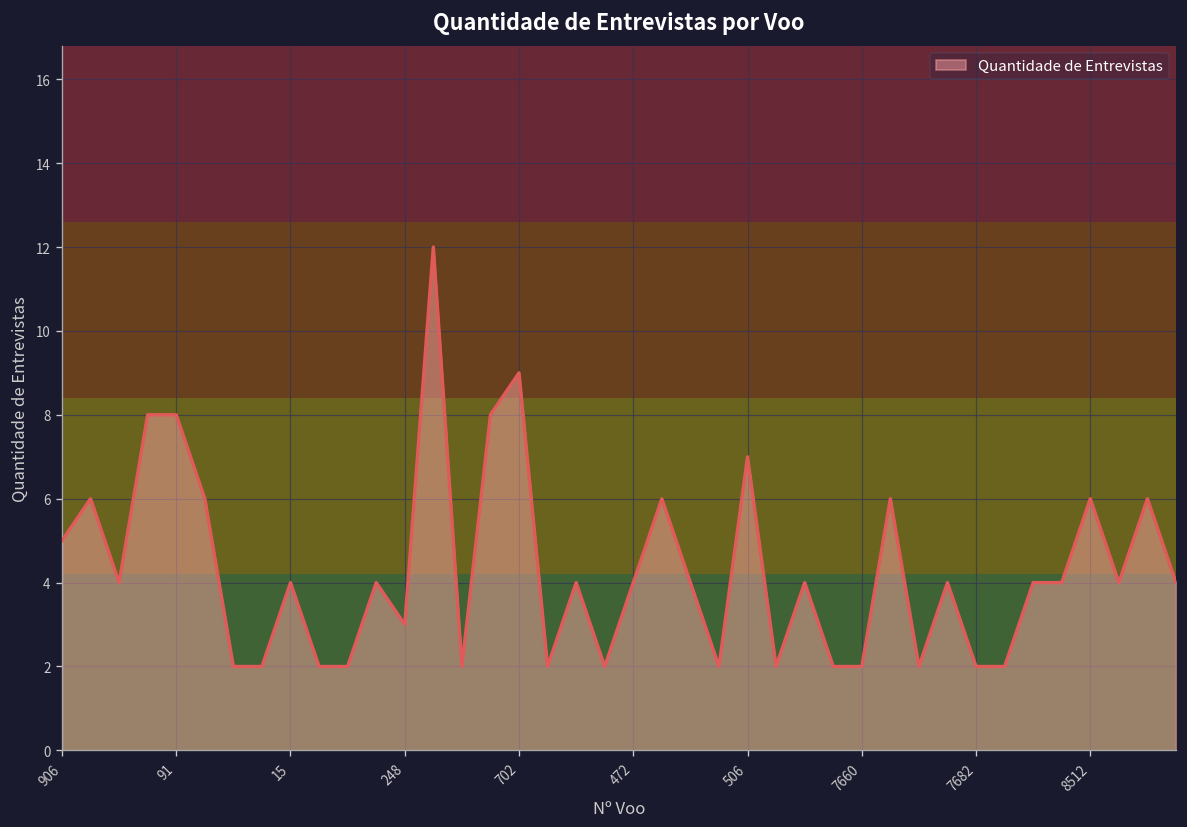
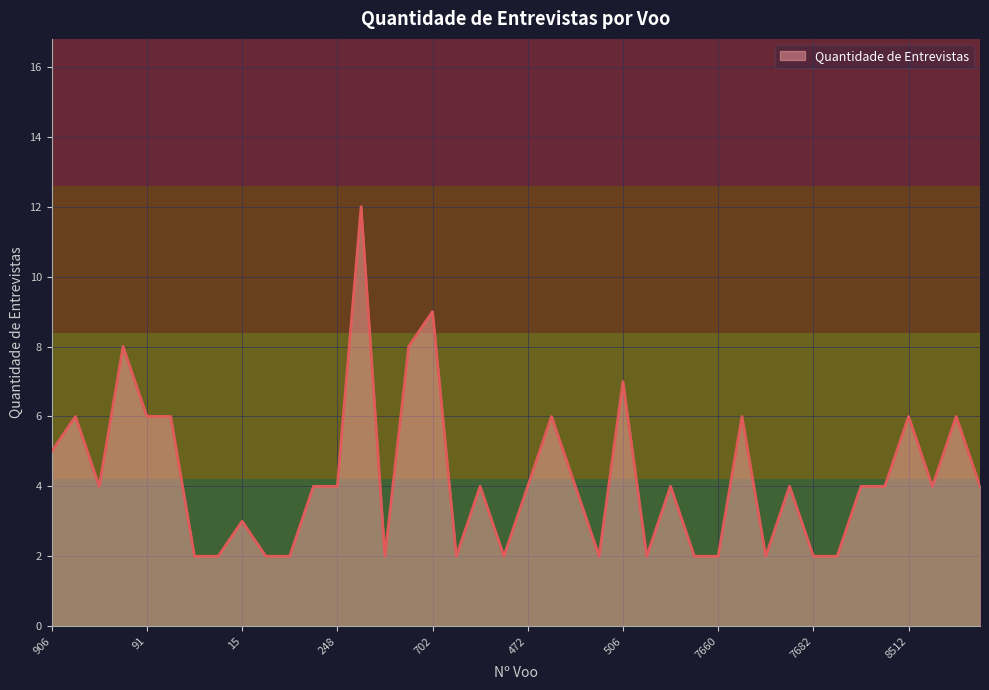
91: 8 -> 6
15: 4 -> 3
248: 3 -> 4
